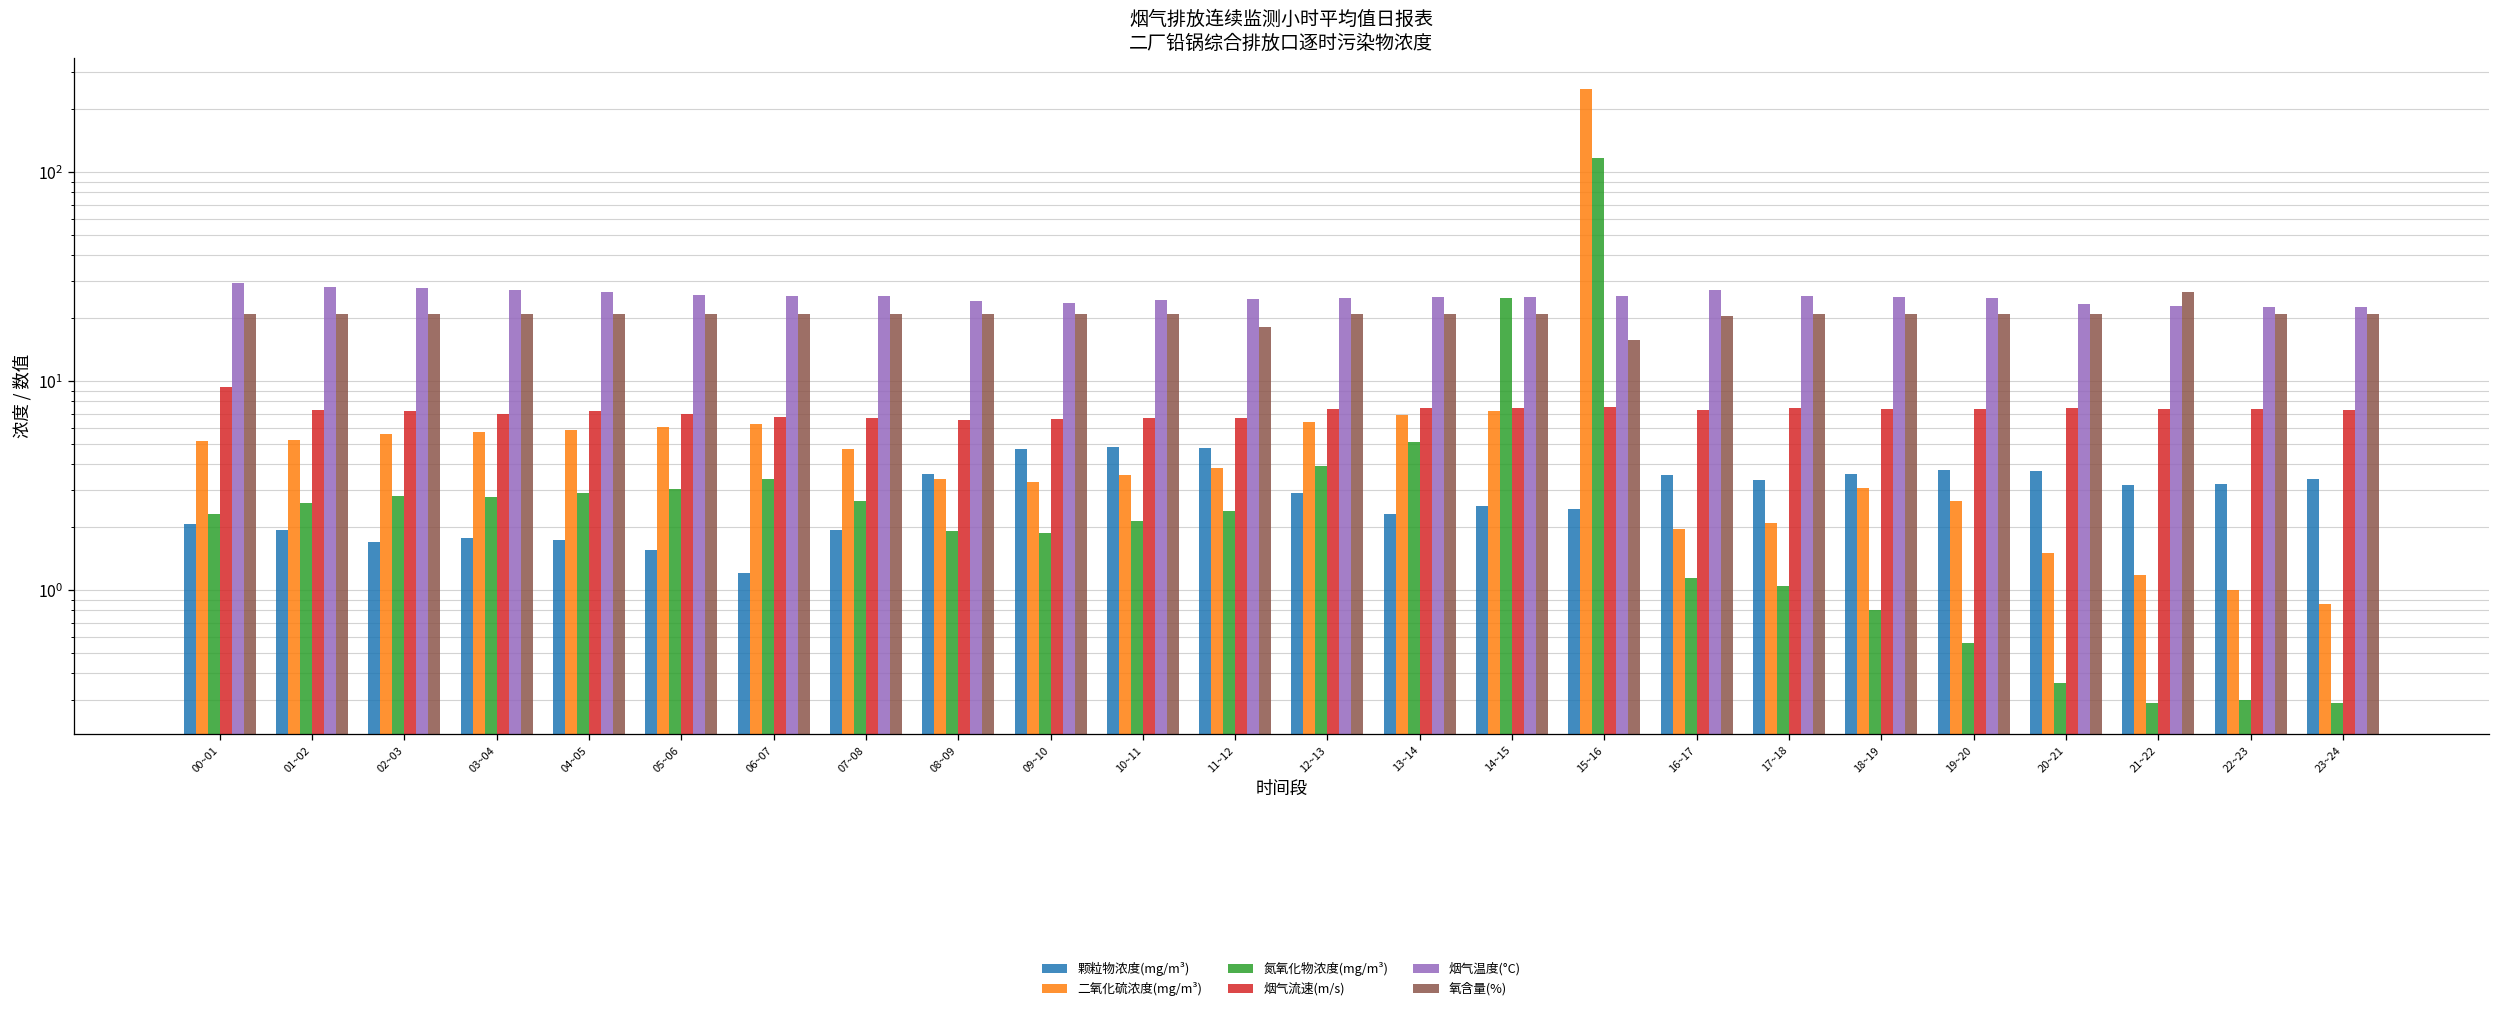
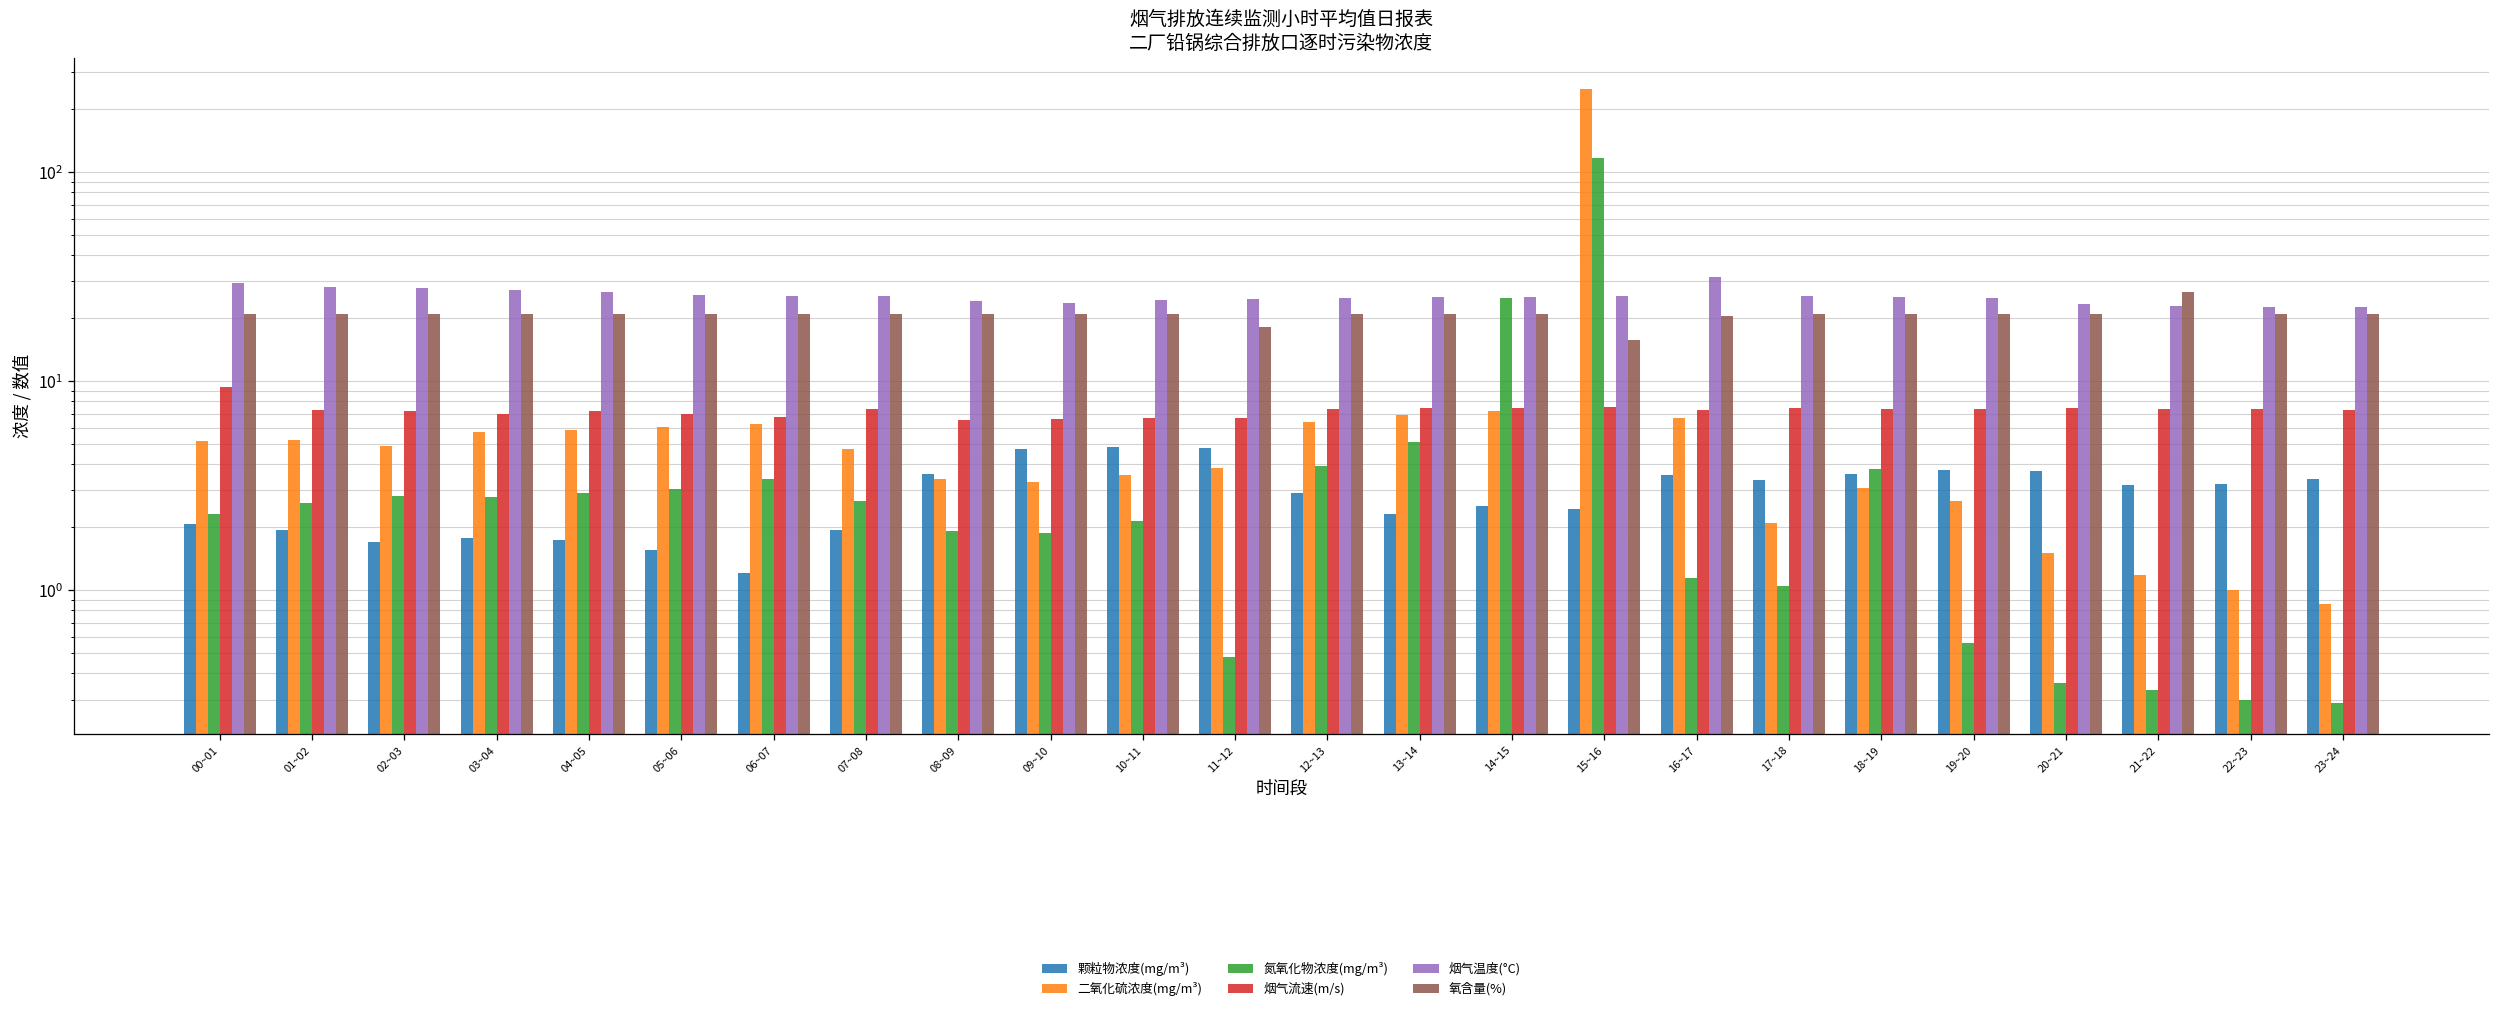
二氧化硫浓度(mg/m³), 02~03: 5.6 -> 4.9
烟气流速(m/s), 07~08: 6.6 -> 7.4
氮氧化物浓度(mg/m³), 11~12: 2.4 -> 0.48
二氧化硫浓度(mg/m³), 16~17: 2.0 -> 6.7
烟气温度(°C), 16~17: 27 -> 31
氮氧化物浓度(mg/m³), 18~19: 0.8 -> 3.8
氮氧化物浓度(mg/m³), 21~22: 0.29 -> 0.33
